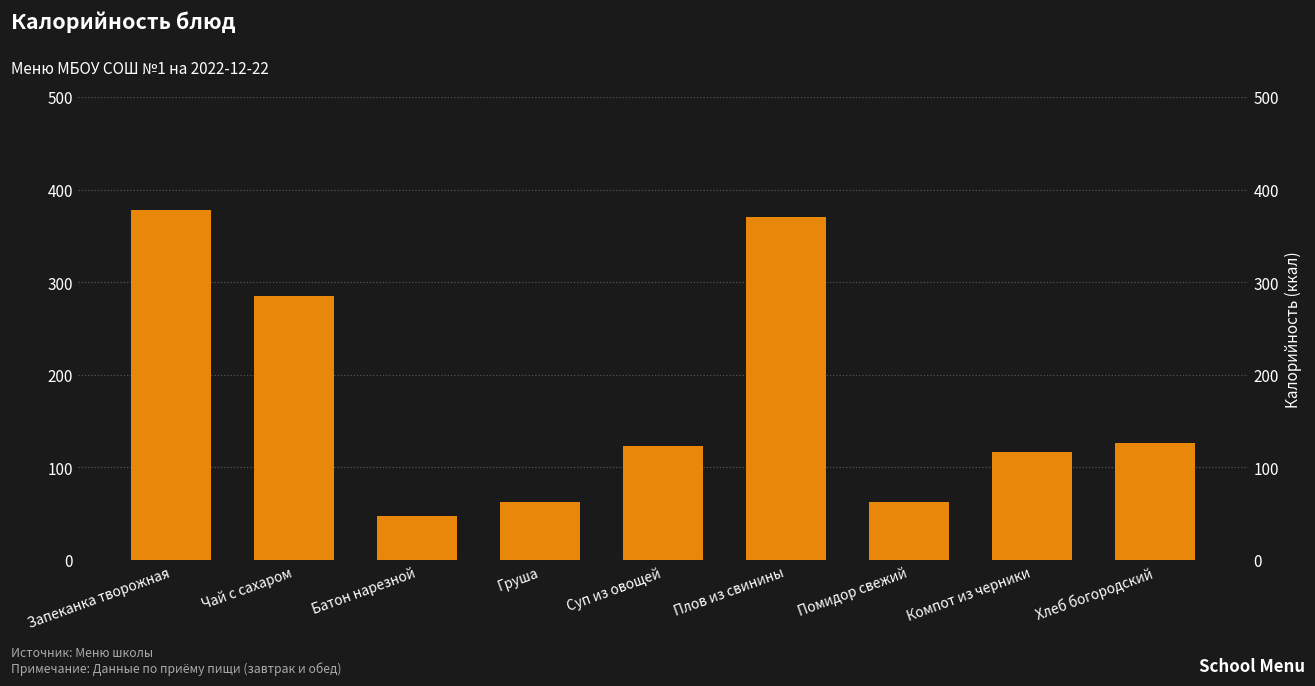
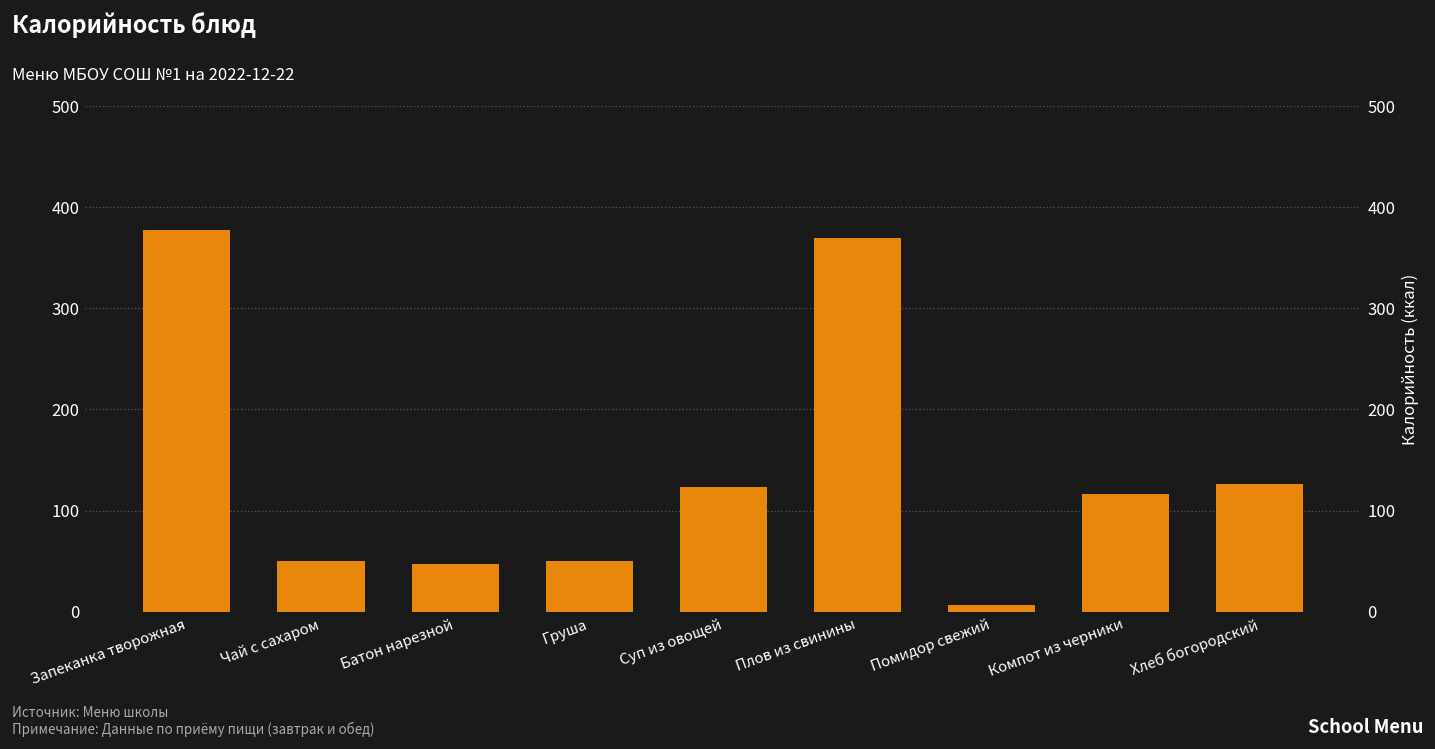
Чай с сахаром: 290 -> 50
Груша: 60 -> 50
Помидор свежий: 60 -> 10
